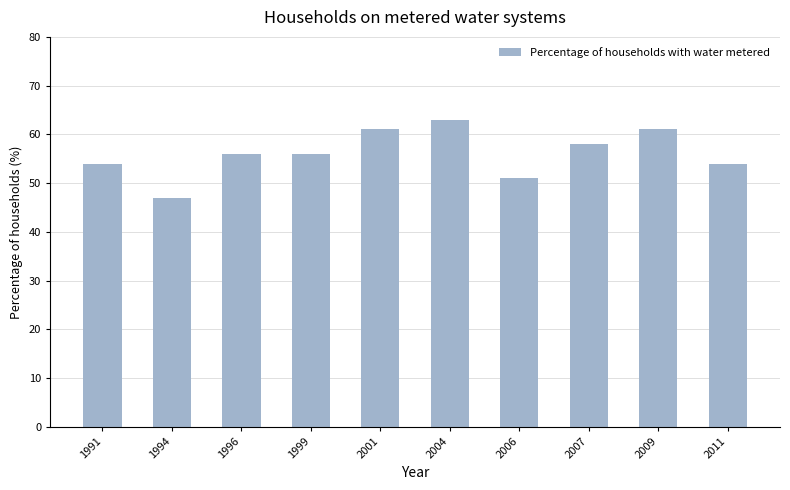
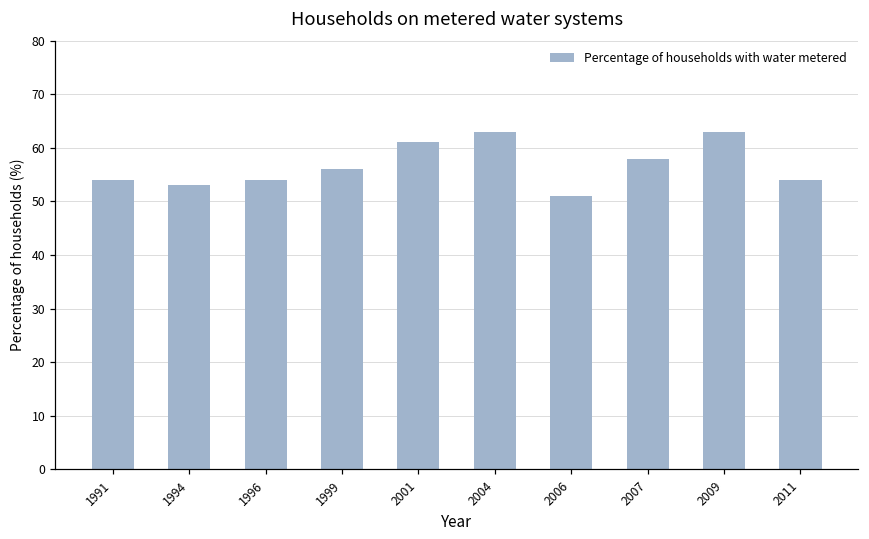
1994: 47 -> 53
1996: 56 -> 54
2009: 61 -> 63
